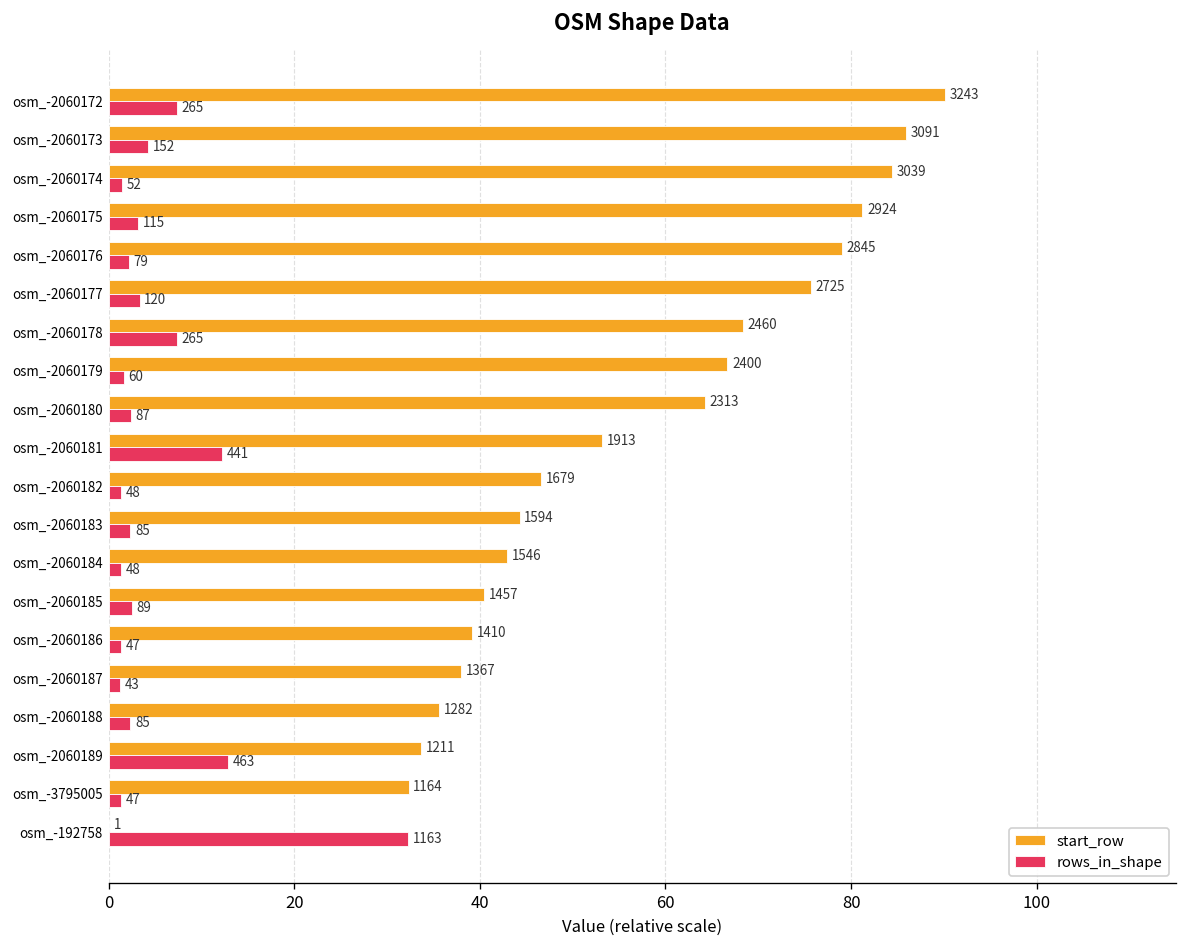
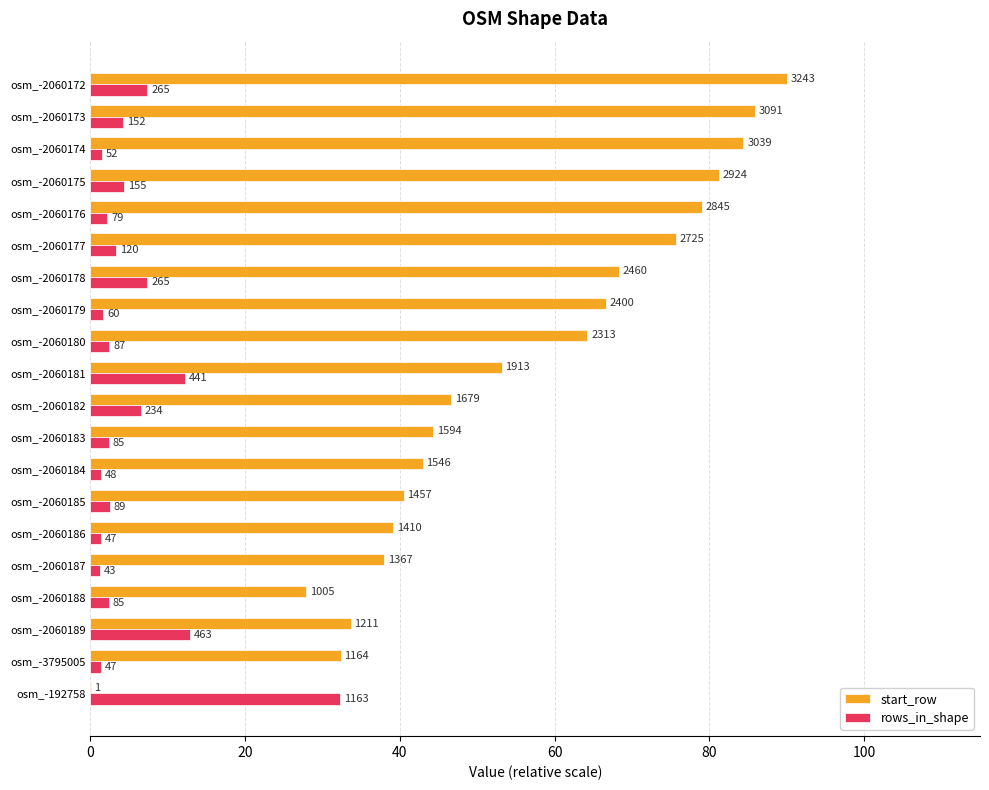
rows_in_shape, osm_-2060175: 115 -> 155
rows_in_shape, osm_-2060182: 48 -> 234
start_row, osm_-2060188: 1282 -> 1005
